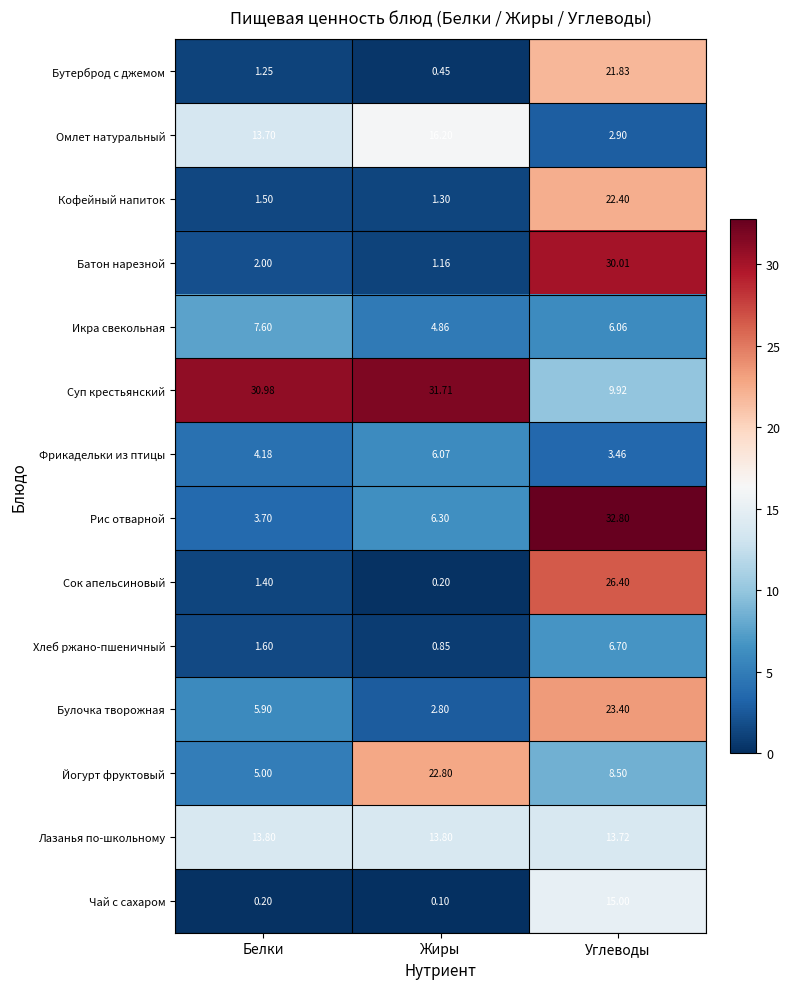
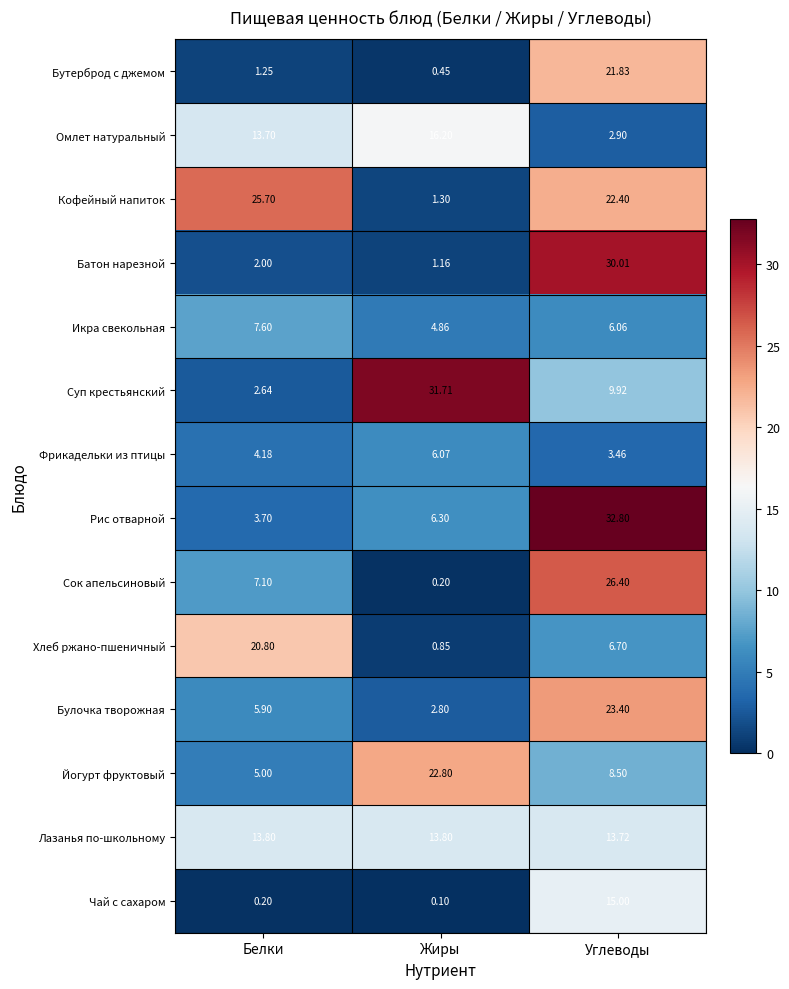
Кофейный напиток, Белки: 1.50 -> 25.70
Суп крестьянский, Белки: 30.98 -> 2.64
Сок апельсиновый, Белки: 1.40 -> 7.10
Хлеб ржано-пшеничный, Белки: 1.60 -> 20.80
